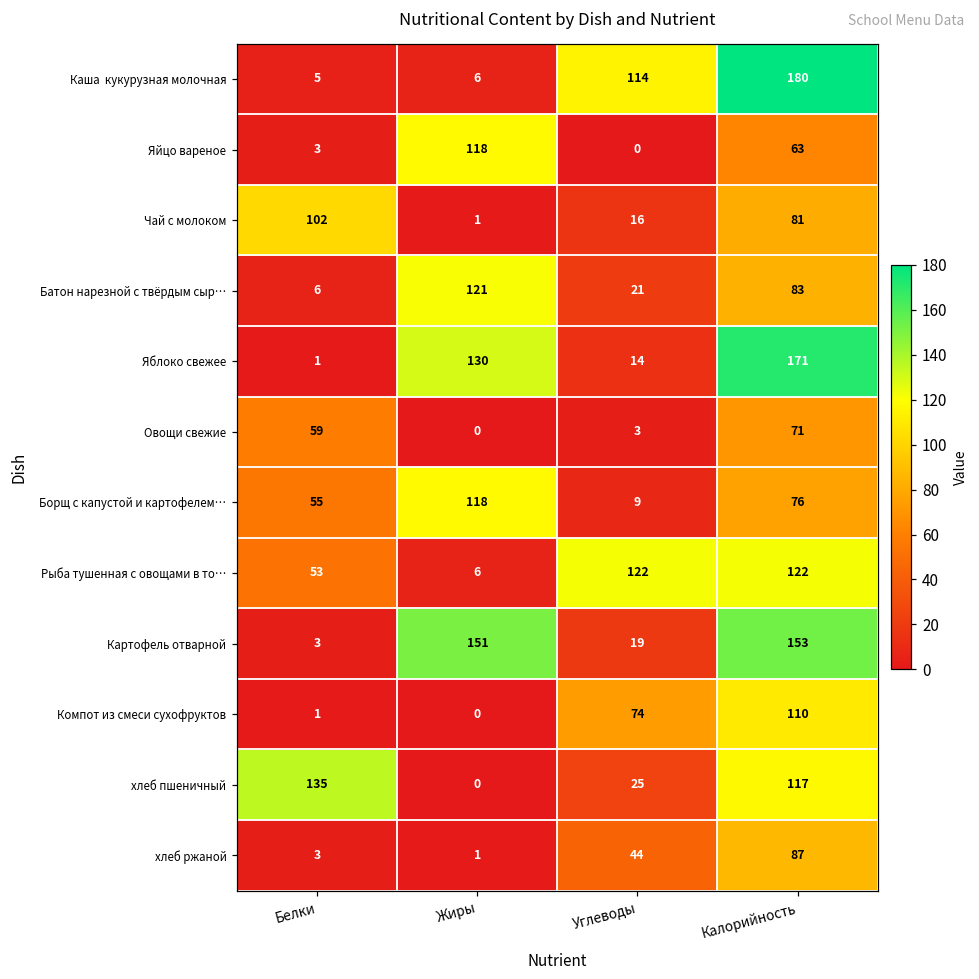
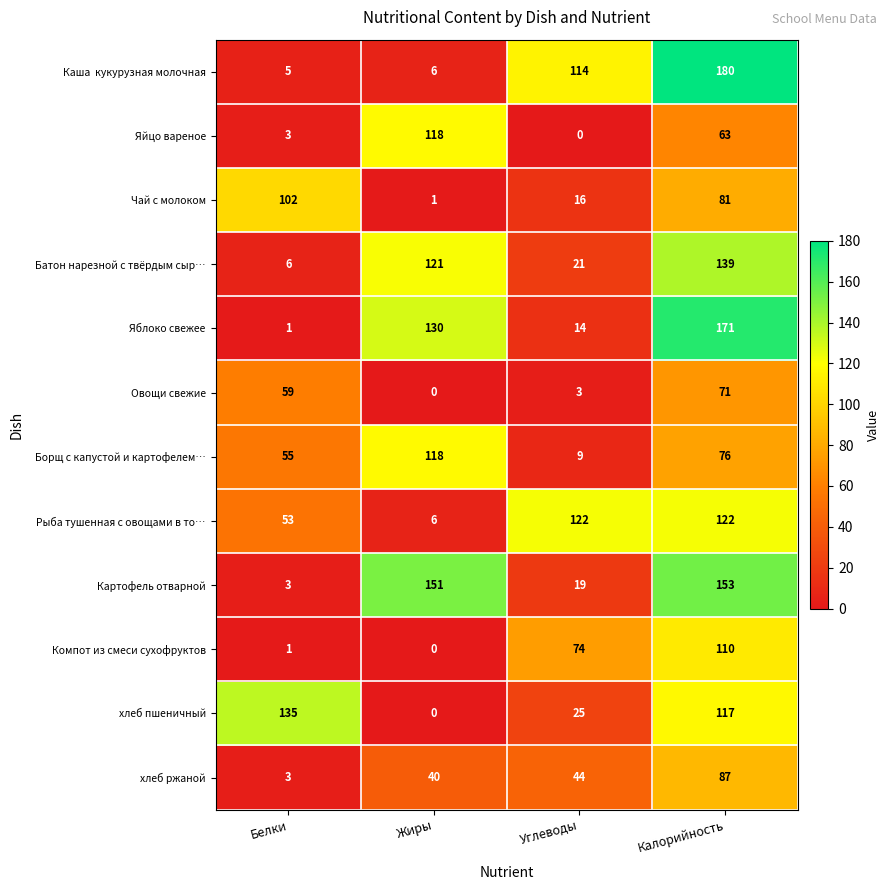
Батон нарезной с твёрдым сыр…, Калорийность: 83 -> 139
хлеб ржаной, Жиры: 1 -> 40
